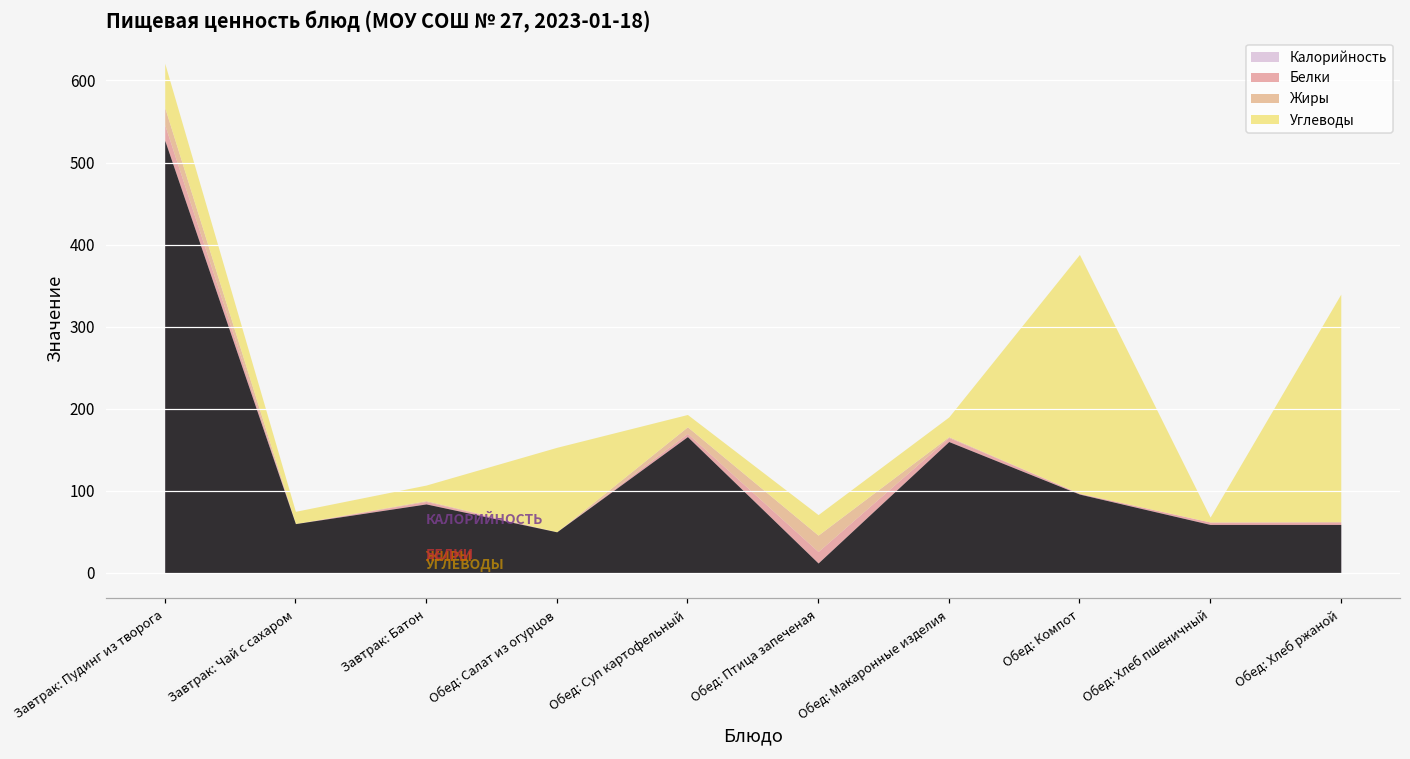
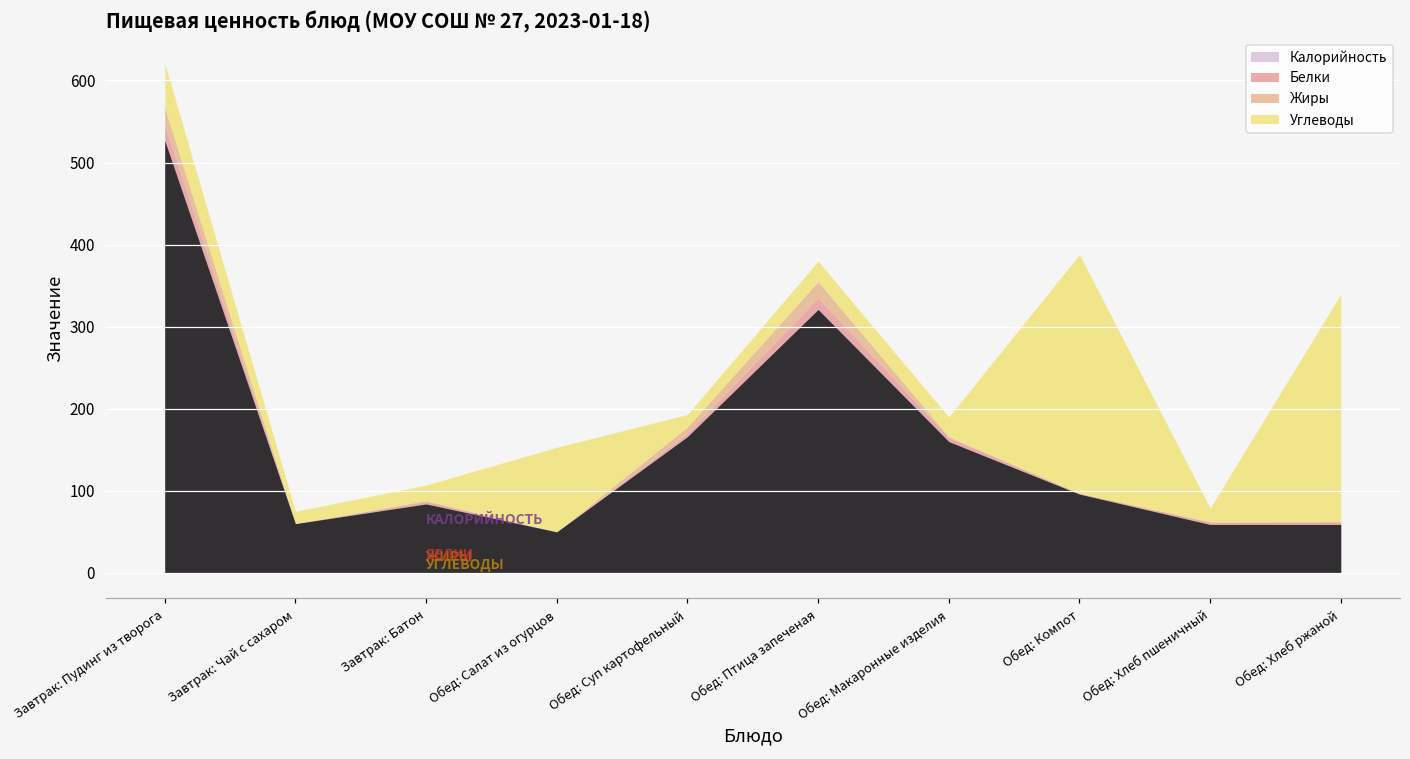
Калорийность, Обед: Птица запеченая: 10 -> 320
Углеводы, Обед: Хлеб пшеничный: 10 -> 20
